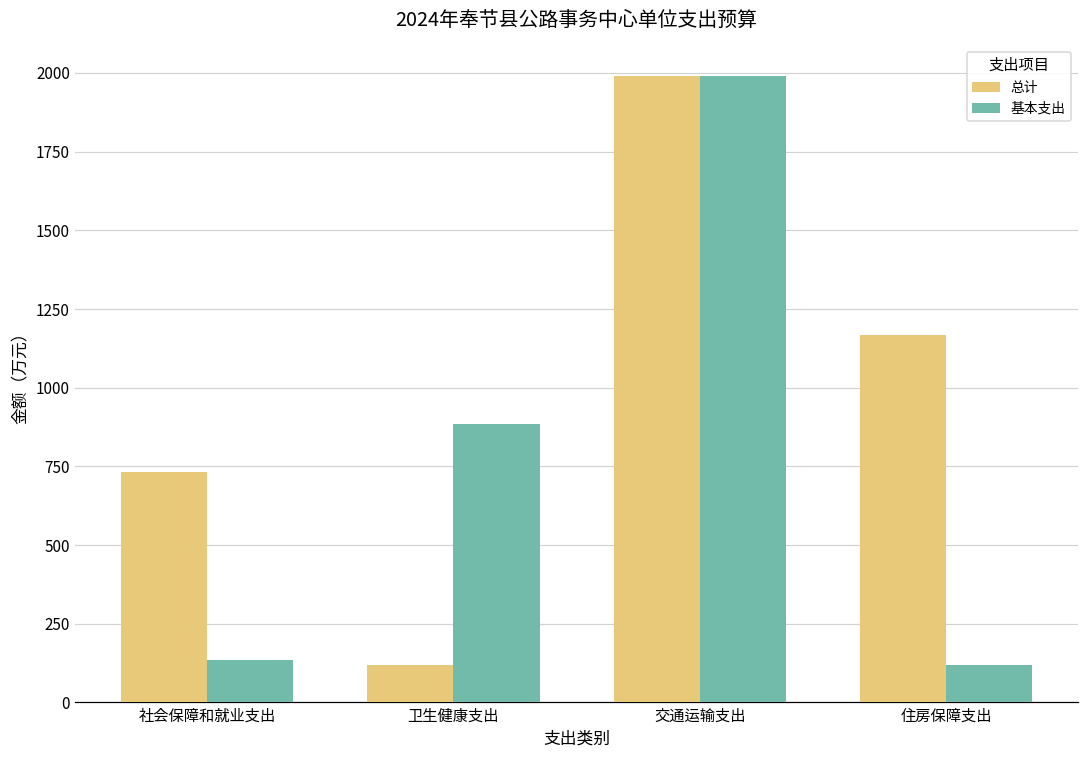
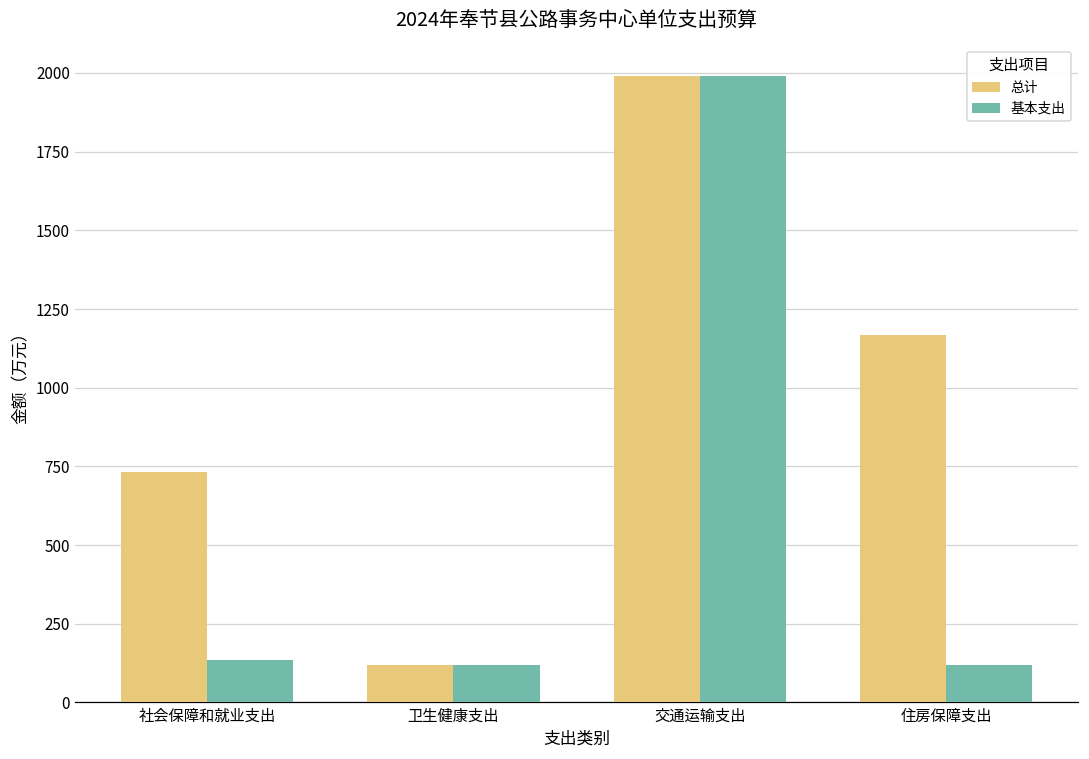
基本支出, 卫生健康支出: 890 -> 120
